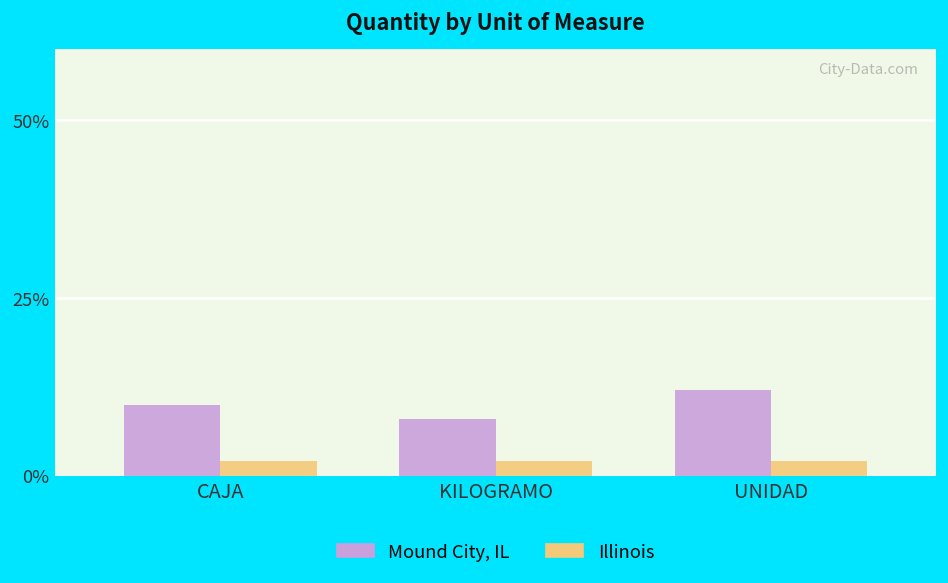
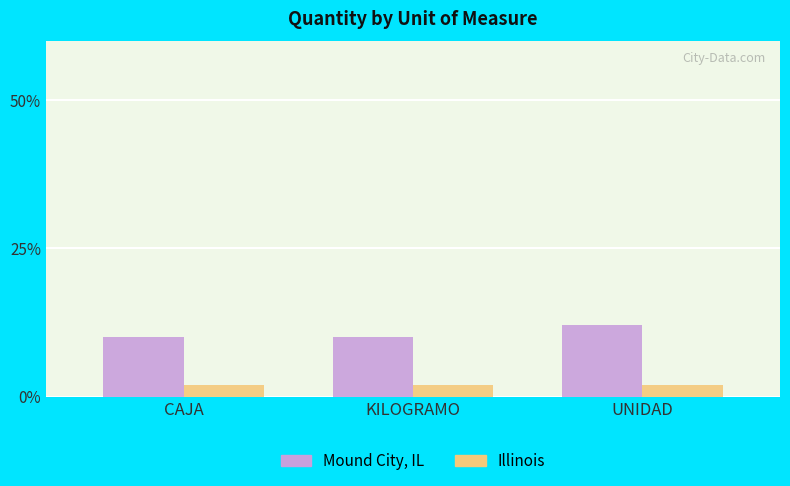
Mound City, IL, KILOGRAMO: 8% -> 10%
